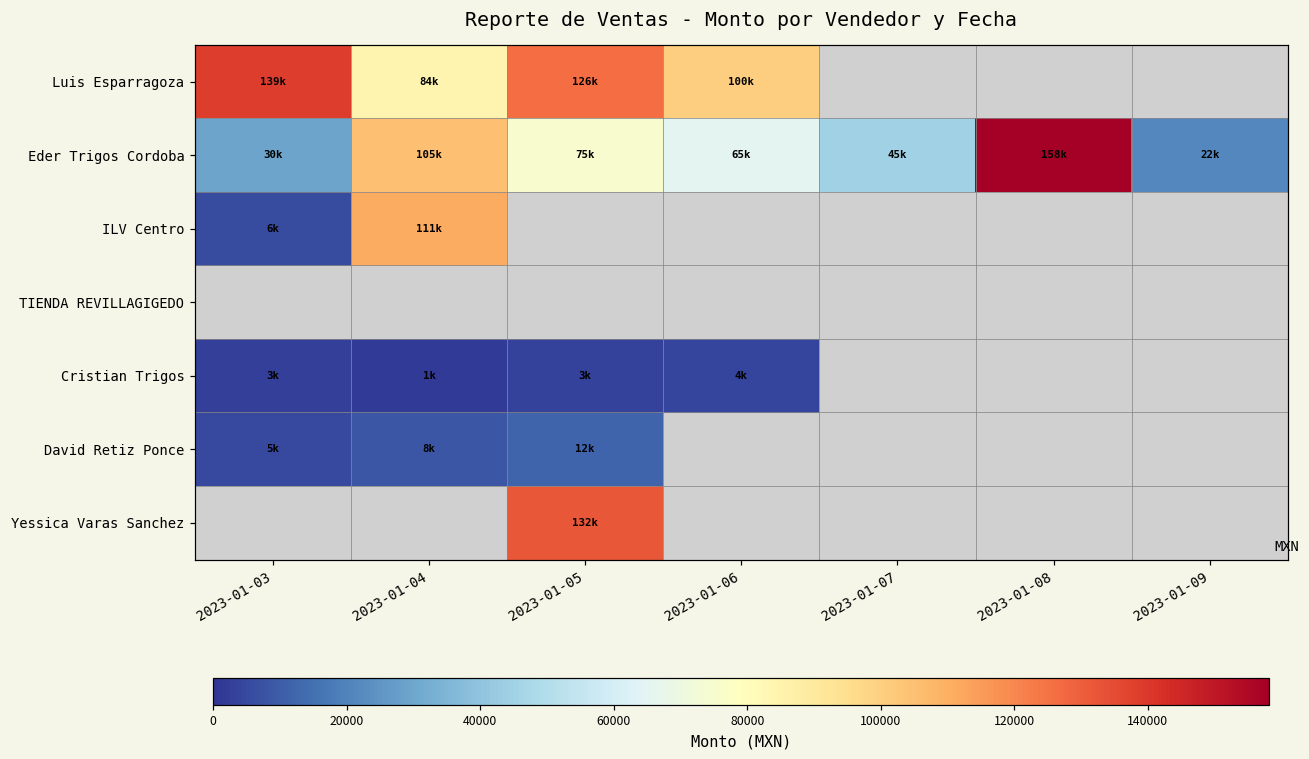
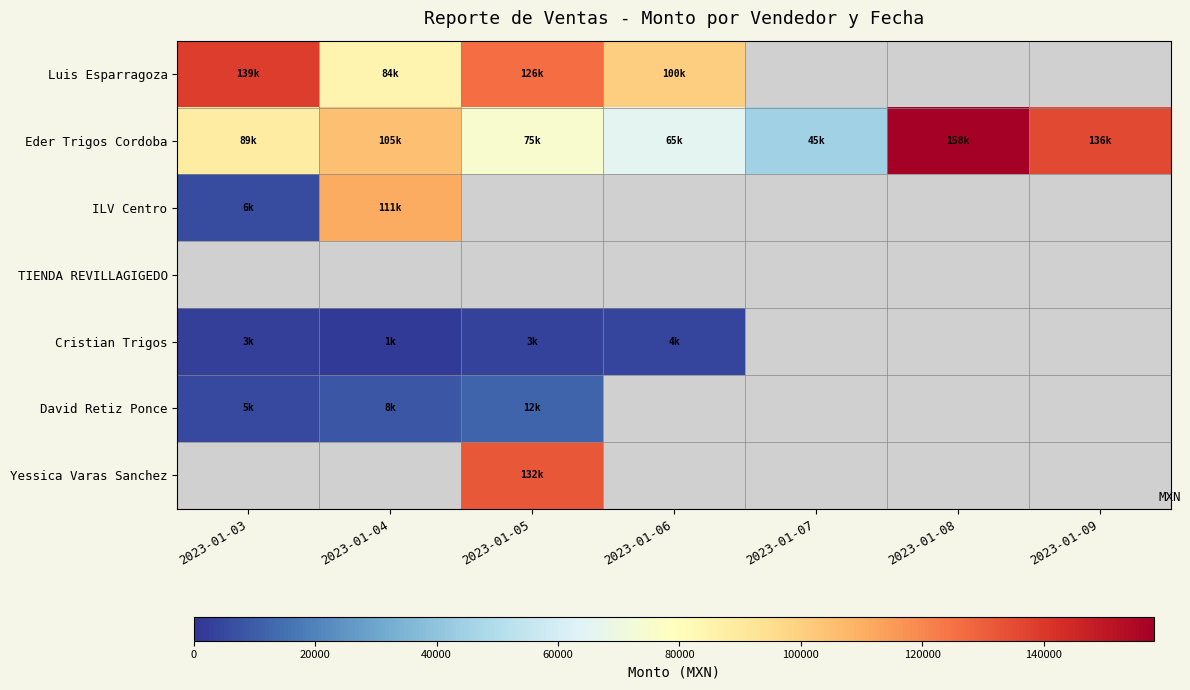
Eder Trigos Cordoba, 2023-01-03: 30k -> 89k
Eder Trigos Cordoba, 2023-01-09: 22k -> 136k
